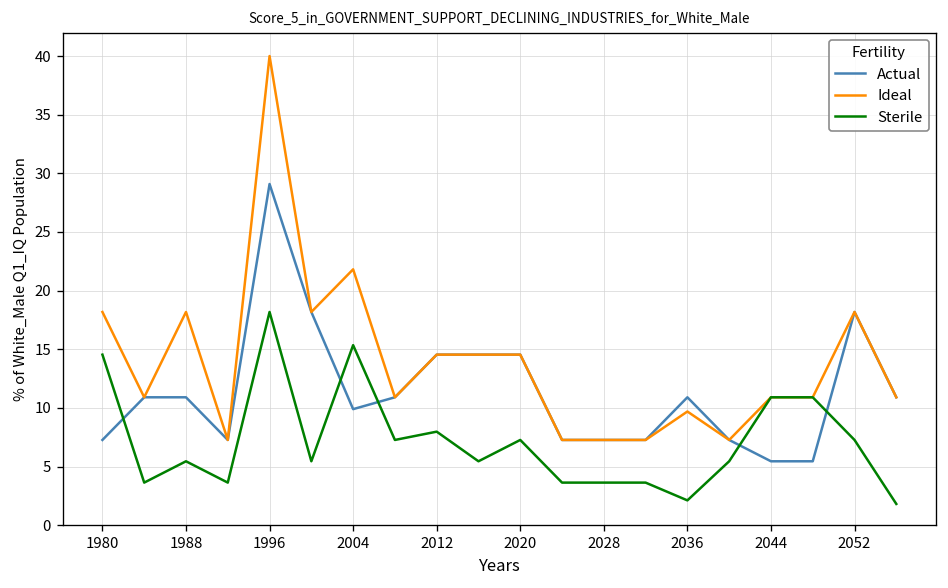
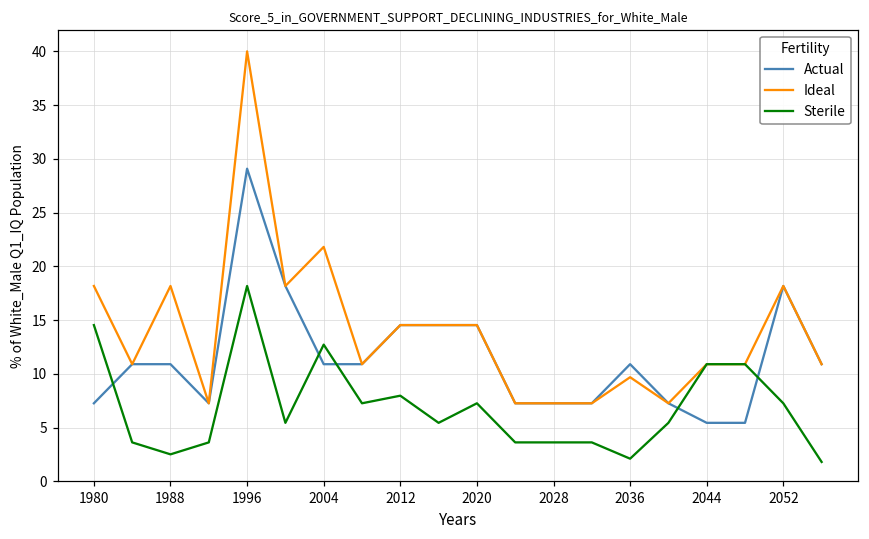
Sterile, 1988: 5 -> 3
Actual, 2004: 10 -> 11
Sterile, 2004: 15 -> 13
